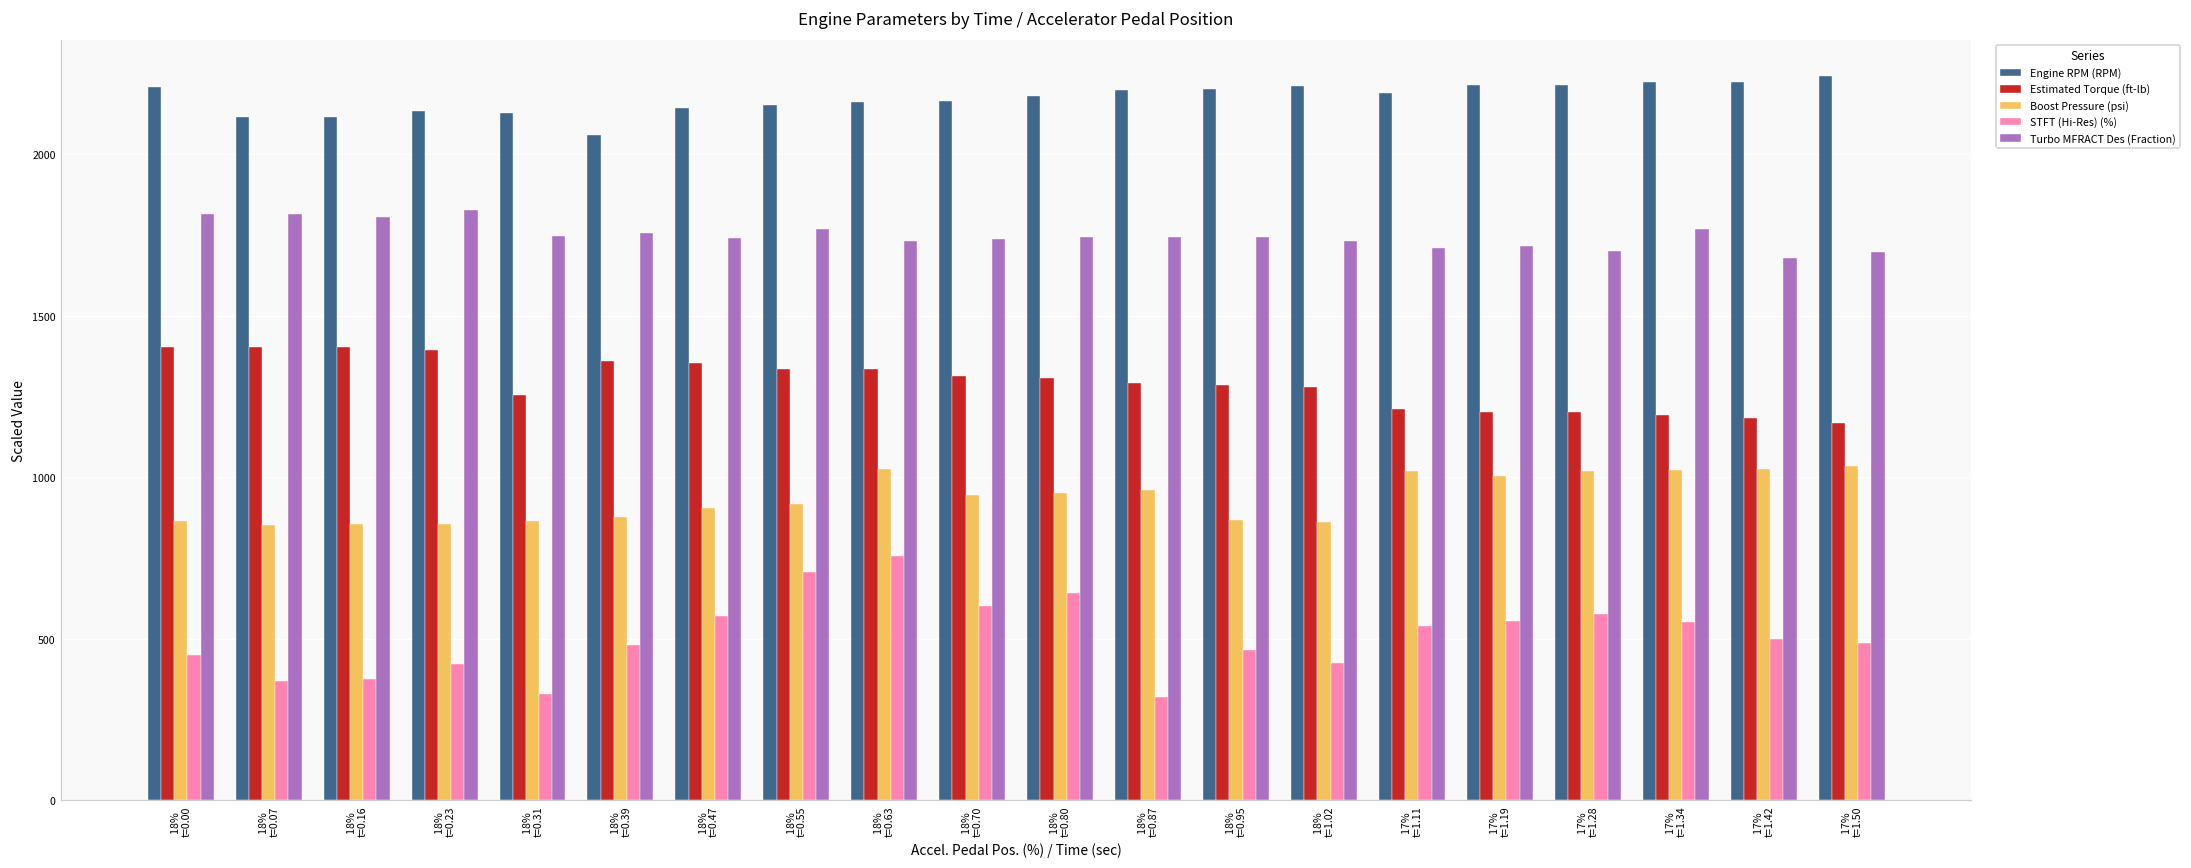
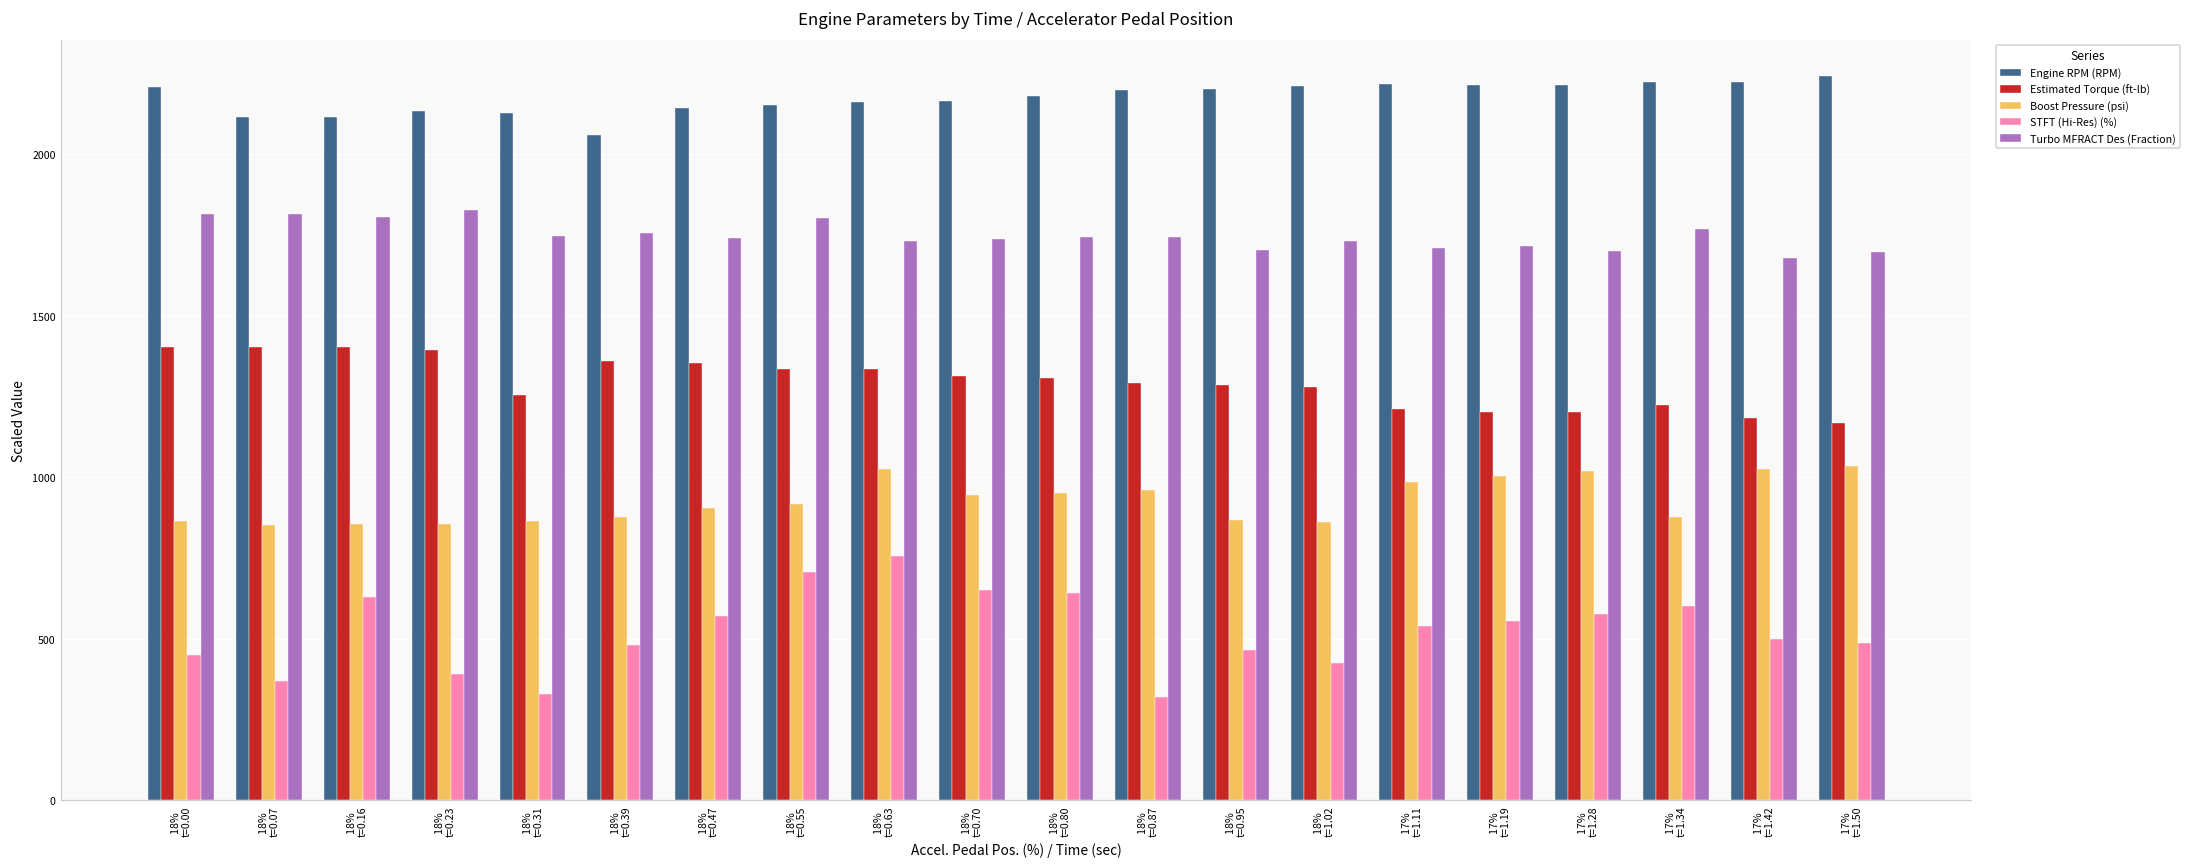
STFT (Hi-Res) (%), 18% t=0.16: 380 -> 630
STFT (Hi-Res) (%), 18% t=0.23: 420 -> 390
Turbo MFRACT Des (Fraction), 18% t=0.55: 1770 -> 1800
STFT (Hi-Res) (%), 18% t=0.70: 600 -> 650
Turbo MFRACT Des (Fraction), 18% t=0.95: 1740 -> 1700
Engine RPM (RPM), 17% t=1.11: 2190 -> 2220
Boost Pressure (psi), 17% t=1.11: 1020 -> 990
Estimated Torque (ft-lb), 17% t=1.34: 1190 -> 1220
Boost Pressure (psi), 17% t=1.34: 1020 -> 880
STFT (Hi-Res) (%), 17% t=1.34: 550 -> 600
